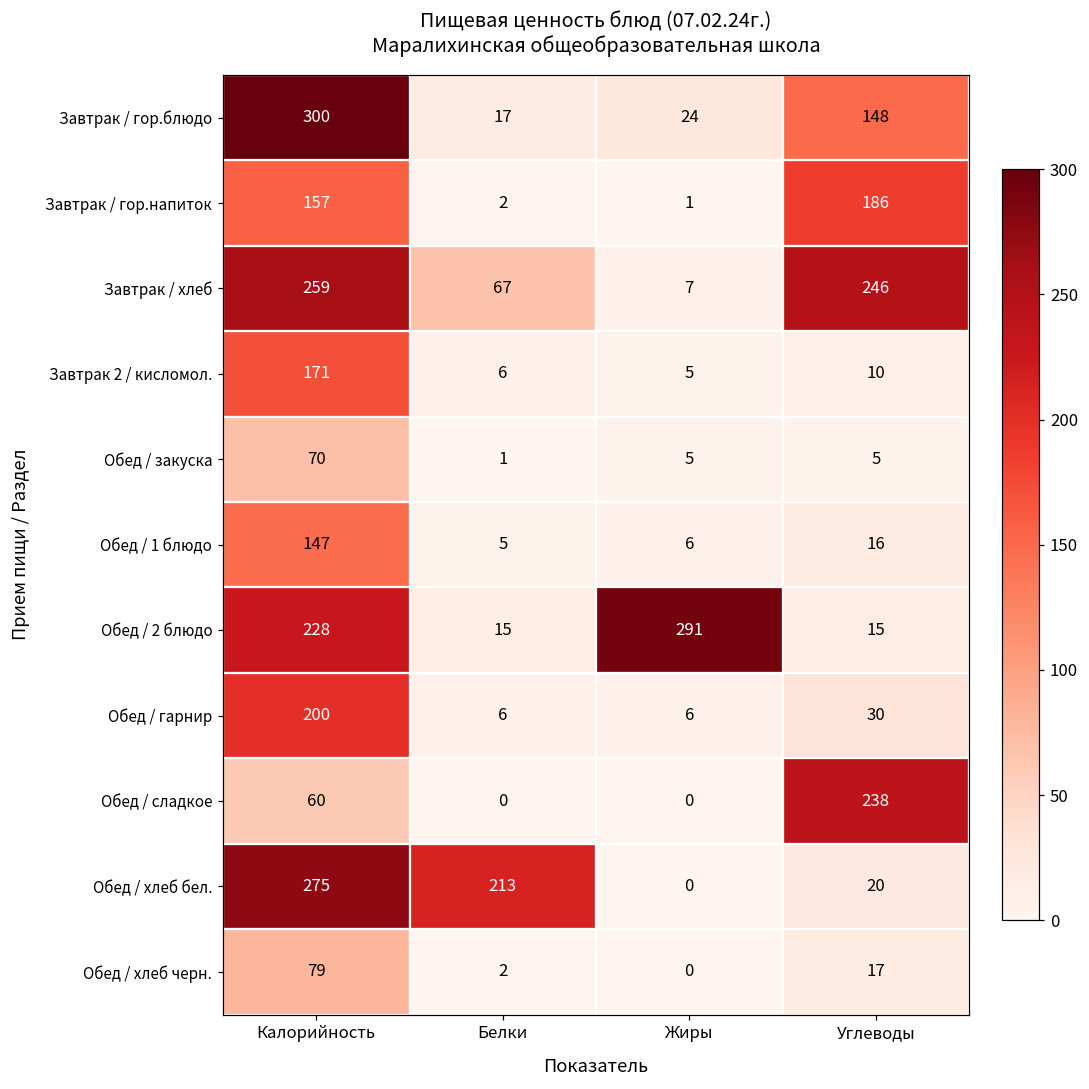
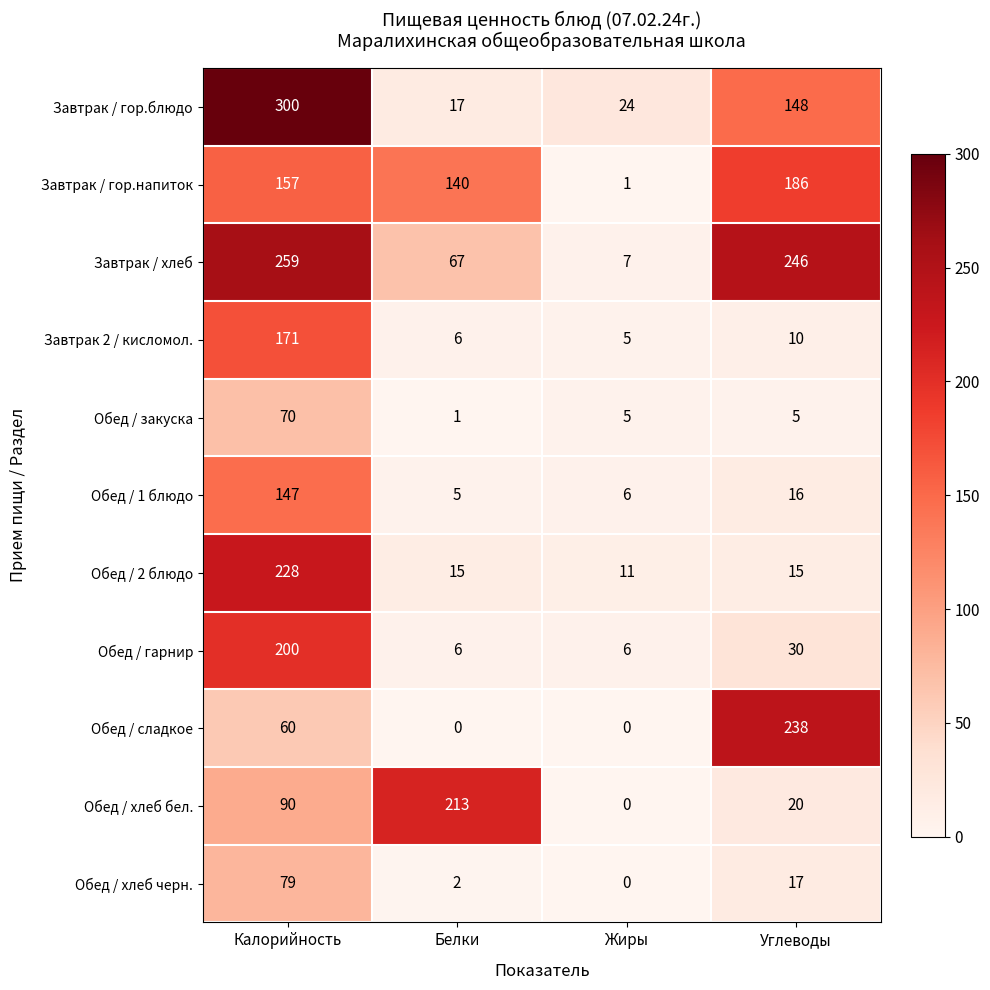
Завтрак / гор.напиток, Белки: 2 -> 140
Обед / 2 блюдо, Жиры: 291 -> 11
Обед / хлеб бел., Калорийность: 275 -> 90
